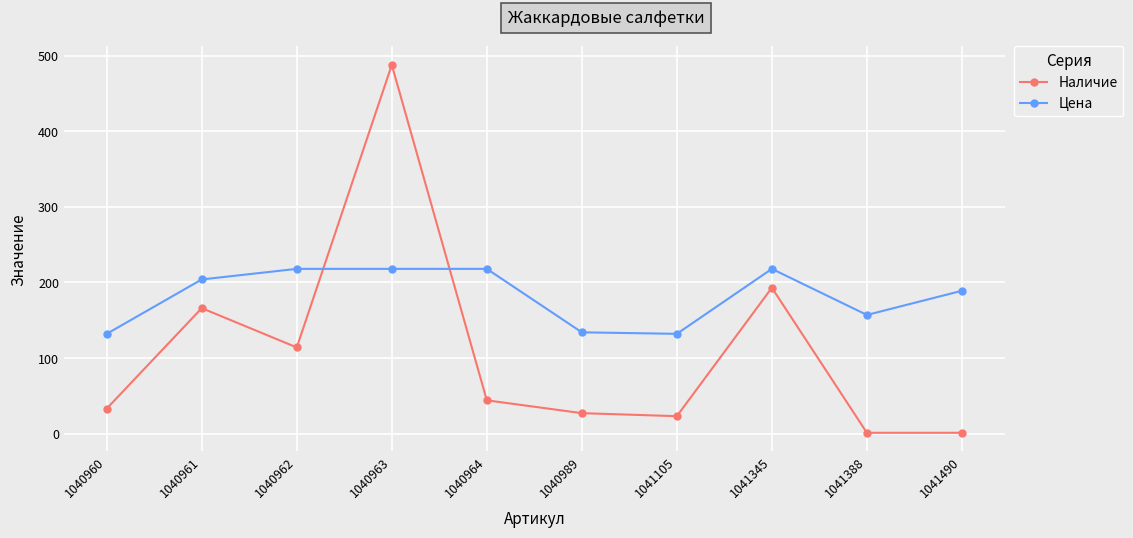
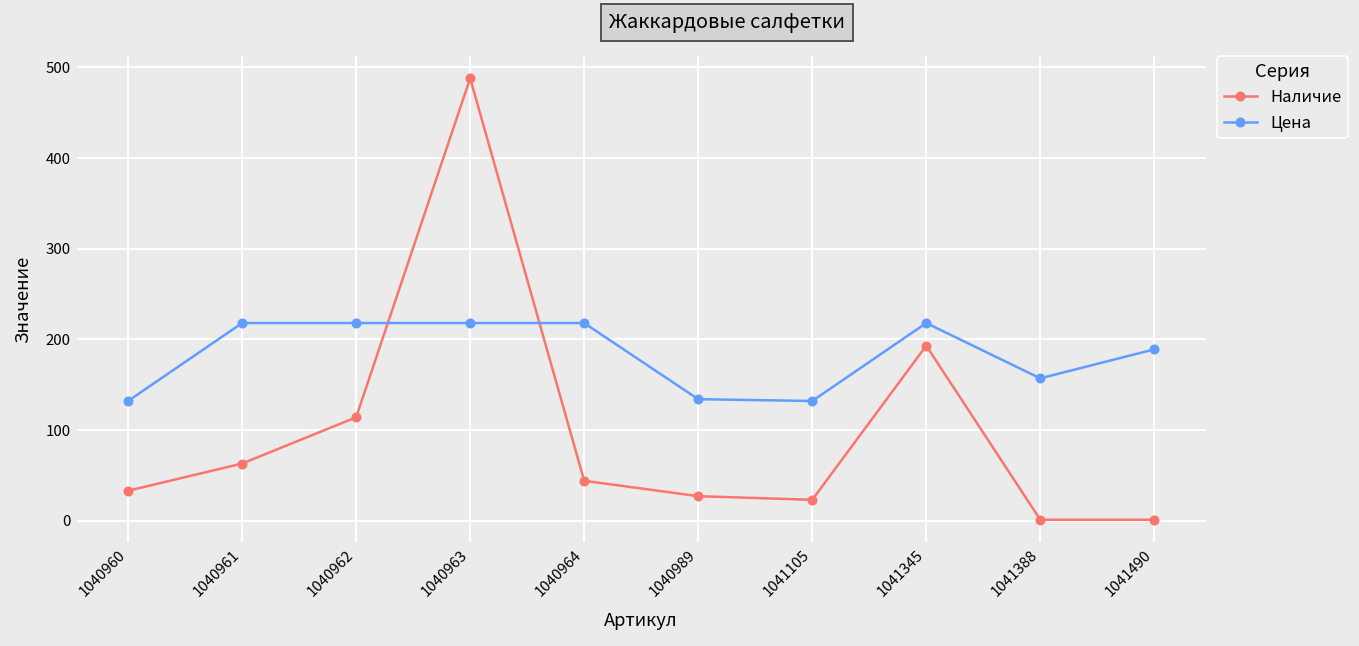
Наличие, 1040961: 170 -> 60
Цена, 1040961: 200 -> 220
